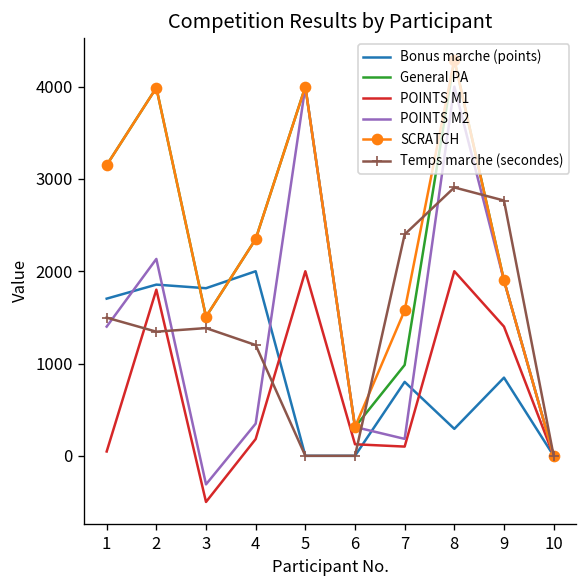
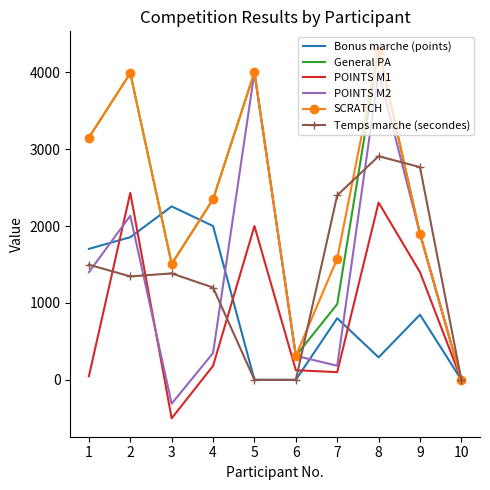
POINTS M1, 2: 1800 -> 2400
Bonus marche (points), 3: 1800 -> 2300
POINTS M1, 8: 2000 -> 2300
